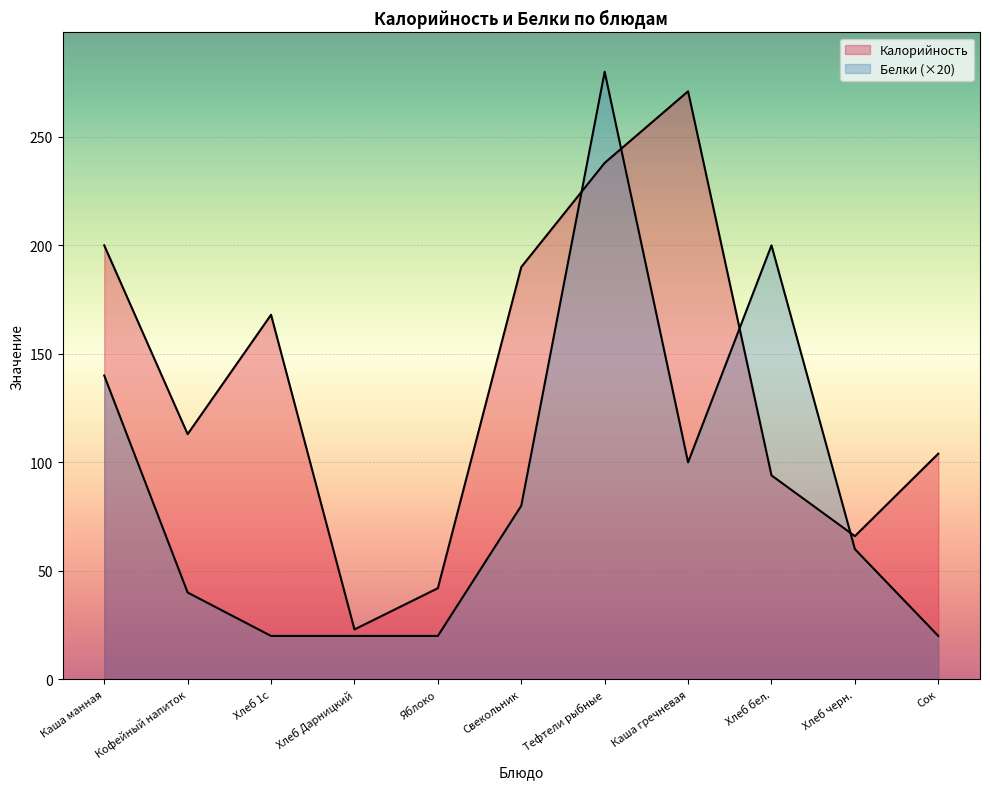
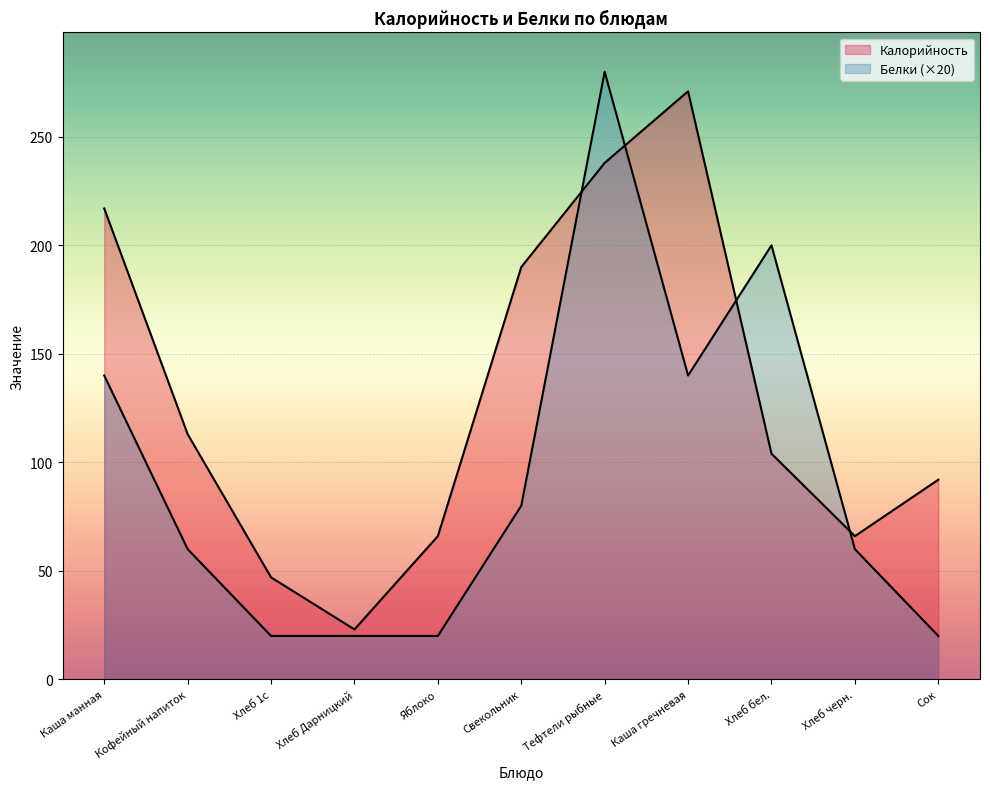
Калорийность, Каша манная: 200 -> 217
Белки (×20), Кофейный напиток: 40 -> 60
Калорийность, Хлеб 1с: 168 -> 47
Калорийность, Яблоко: 42 -> 66
Белки (×20), Каша гречневая: 100 -> 140
Калорийность, Хлеб бел.: 94 -> 104
Калорийность, Сок: 104 -> 92
